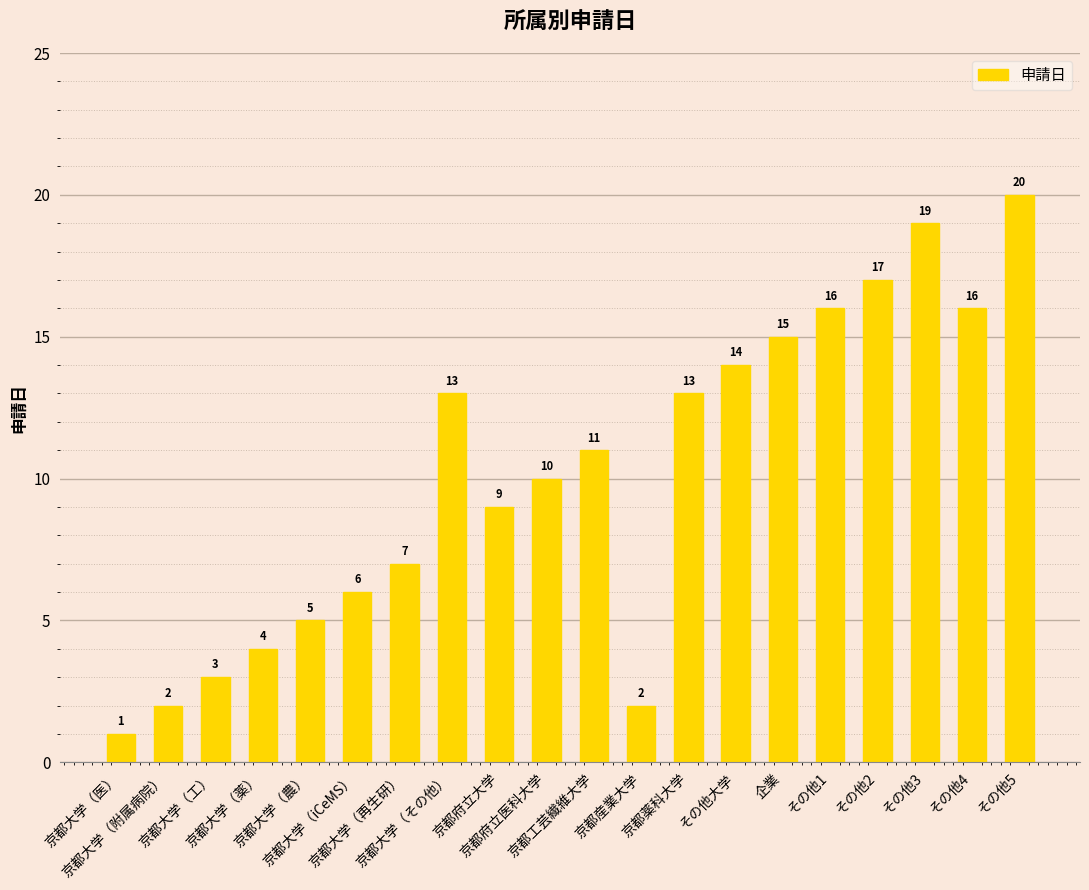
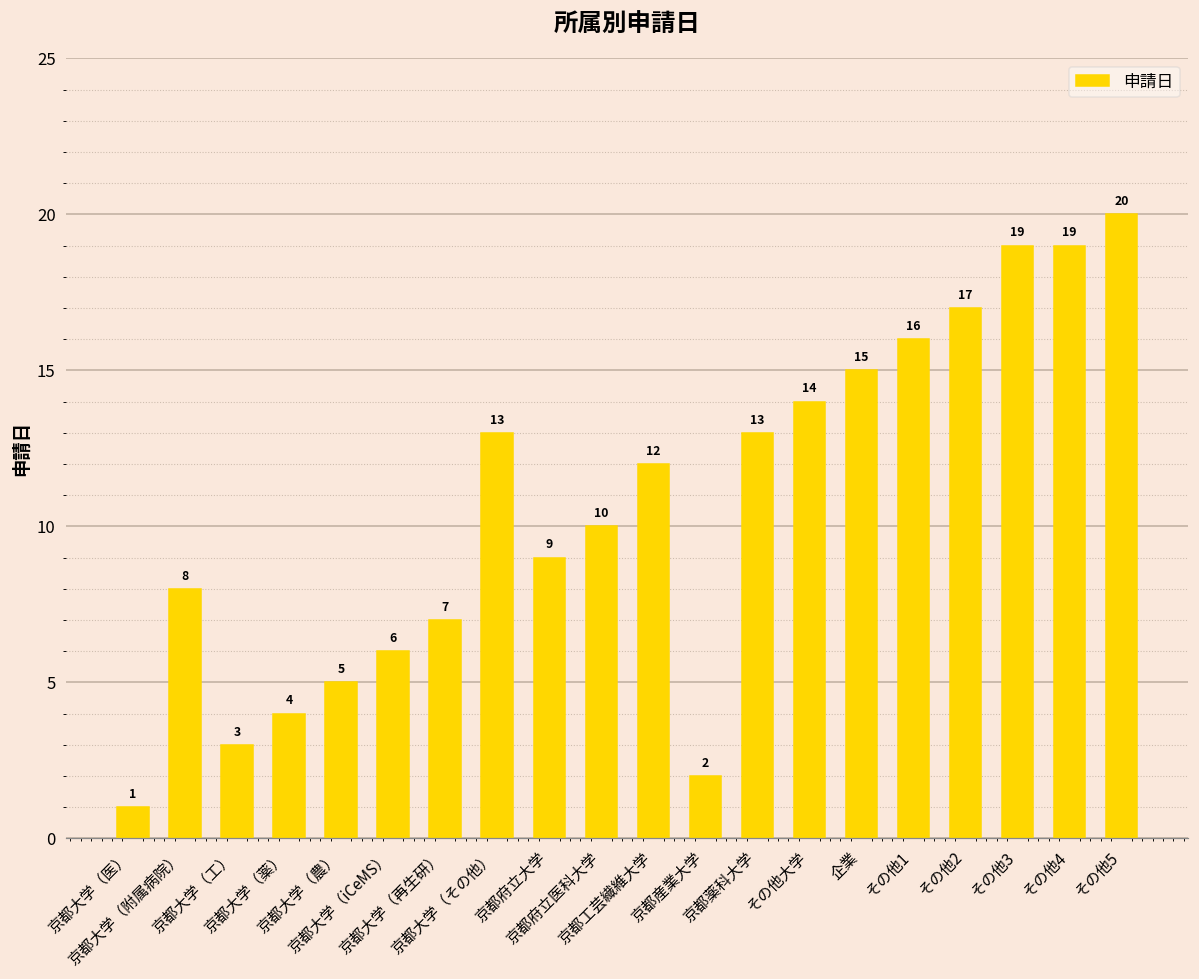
京都大学（附属病院）: 2 -> 8
京都工芸繊維大学: 11 -> 12
その他4: 16 -> 19
